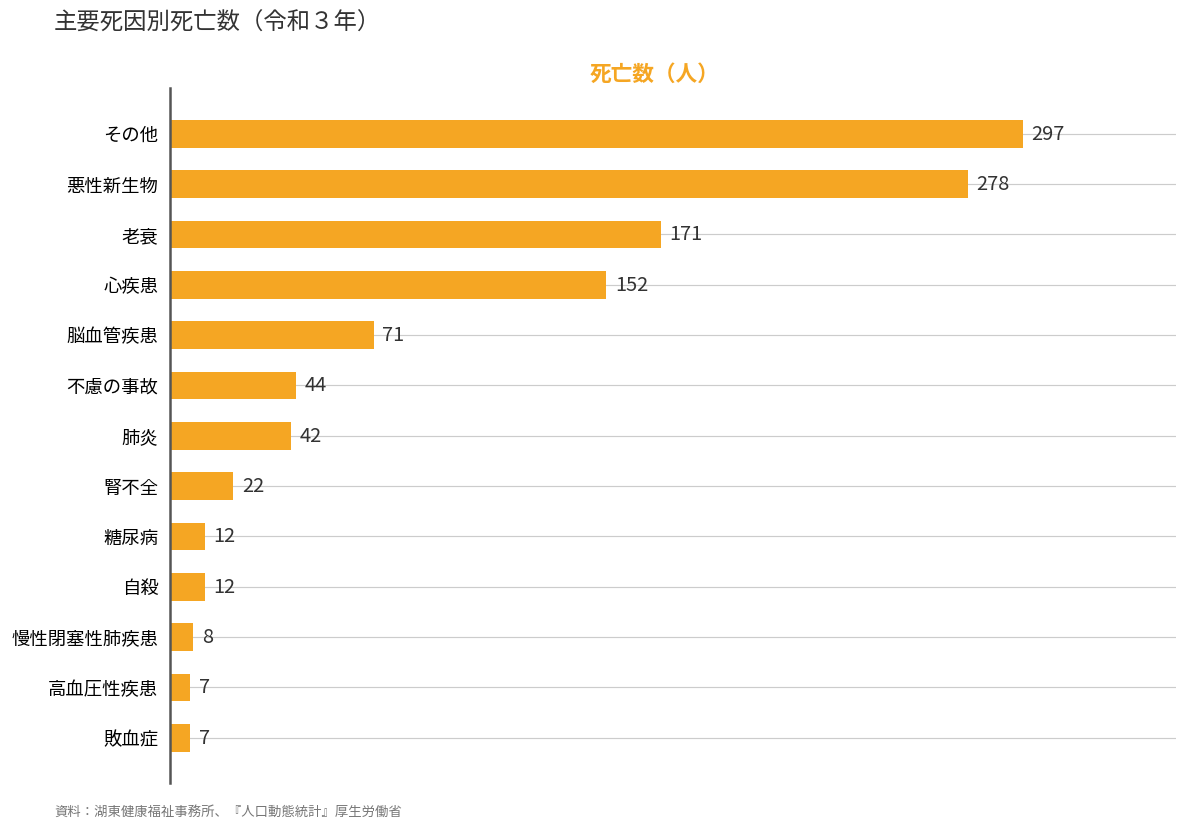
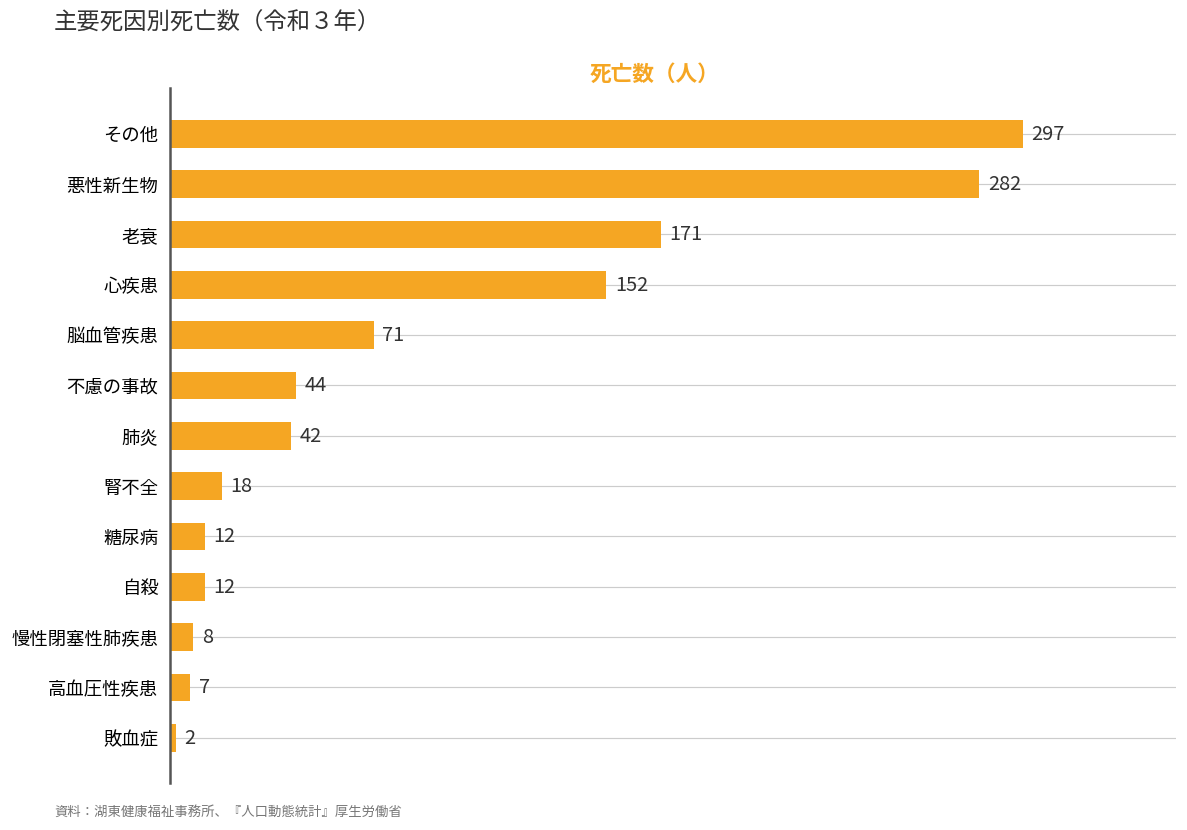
悪性新生物: 278 -> 282
腎不全: 22 -> 18
敗血症: 7 -> 2
